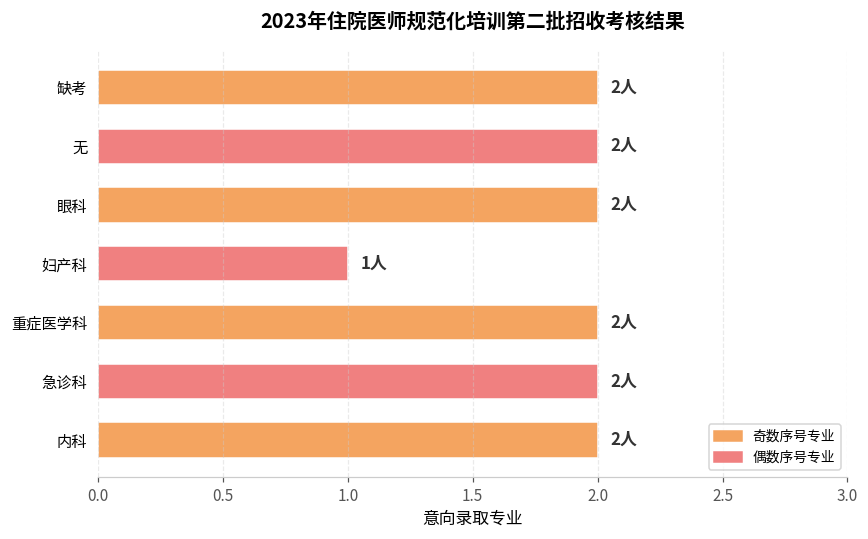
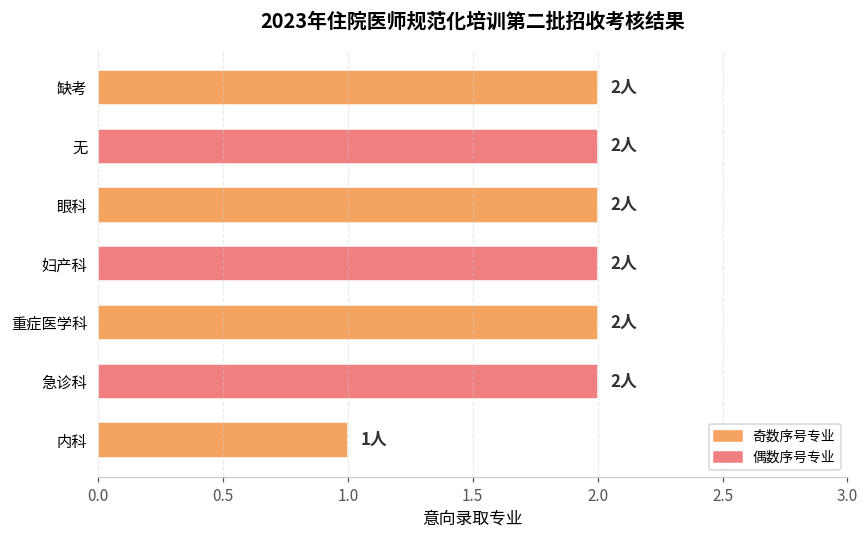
妇产科: 1人 -> 2人
内科: 2人 -> 1人
